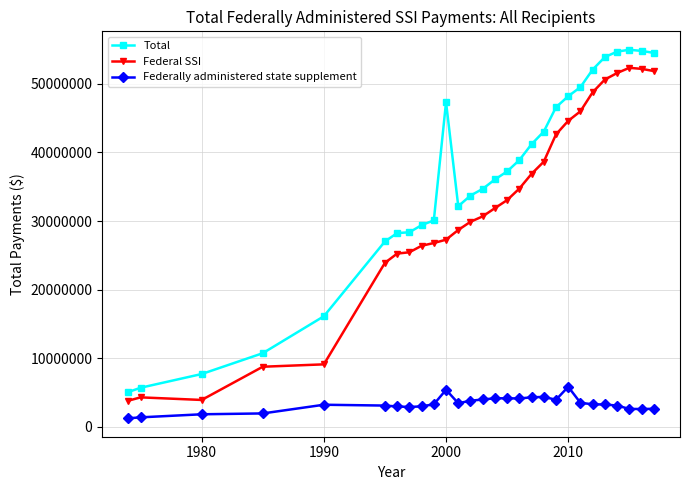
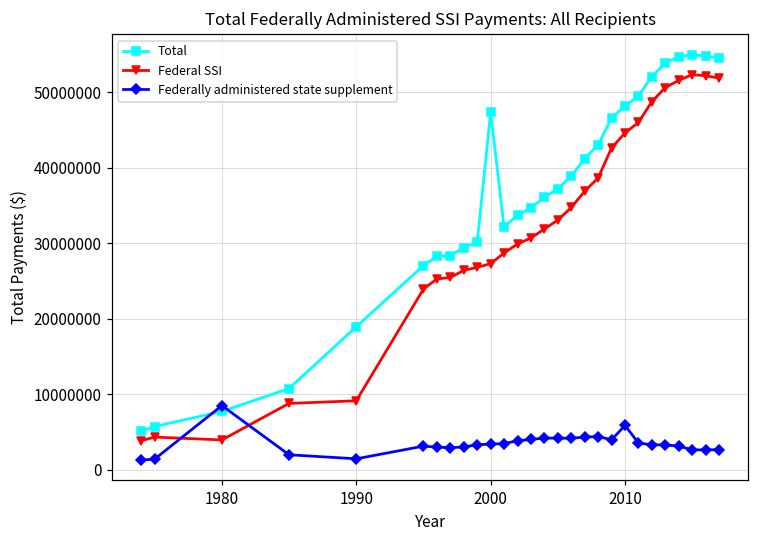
Federally administered state supplement, 1980: 2000000 -> 8000000
Total, 1990: 16000000 -> 19000000
Federally administered state supplement, 1990: 3000000 -> 1000000
Federally administered state supplement, 2000: 5000000 -> 3000000
